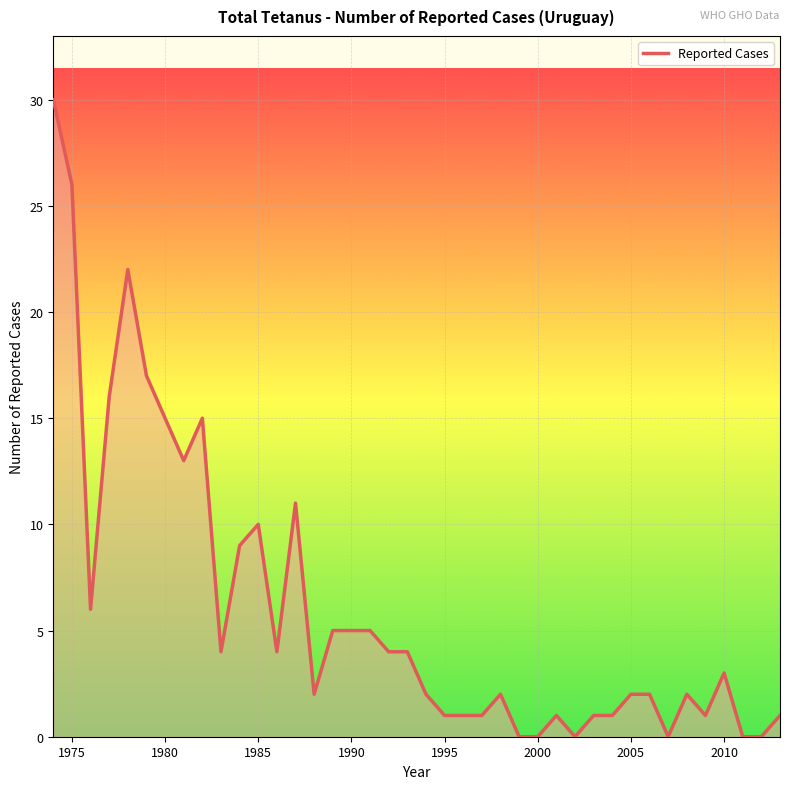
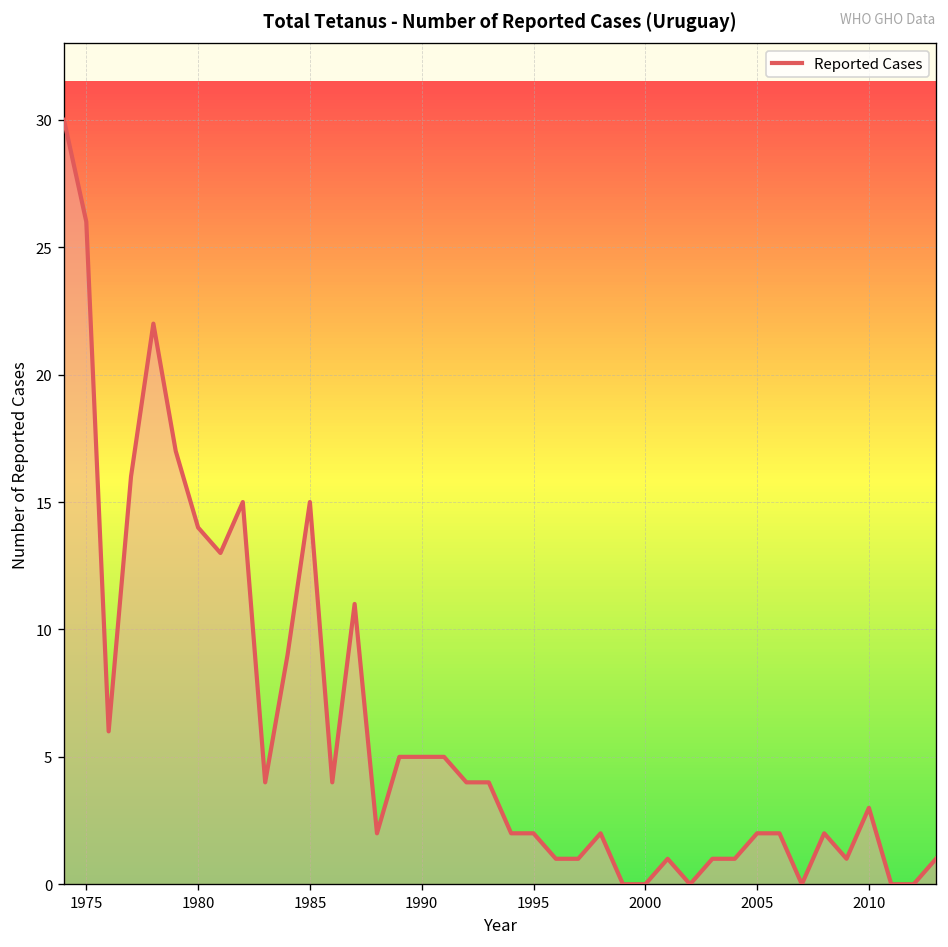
1980: 15 -> 14
1985: 10 -> 15
1995: 1 -> 2
